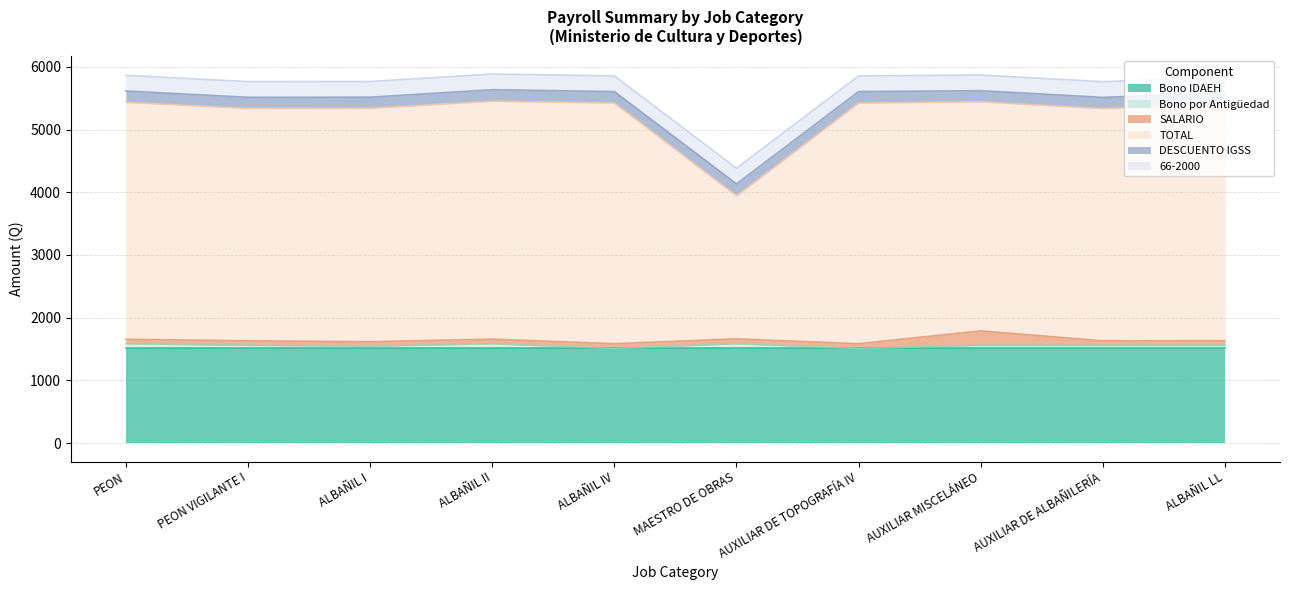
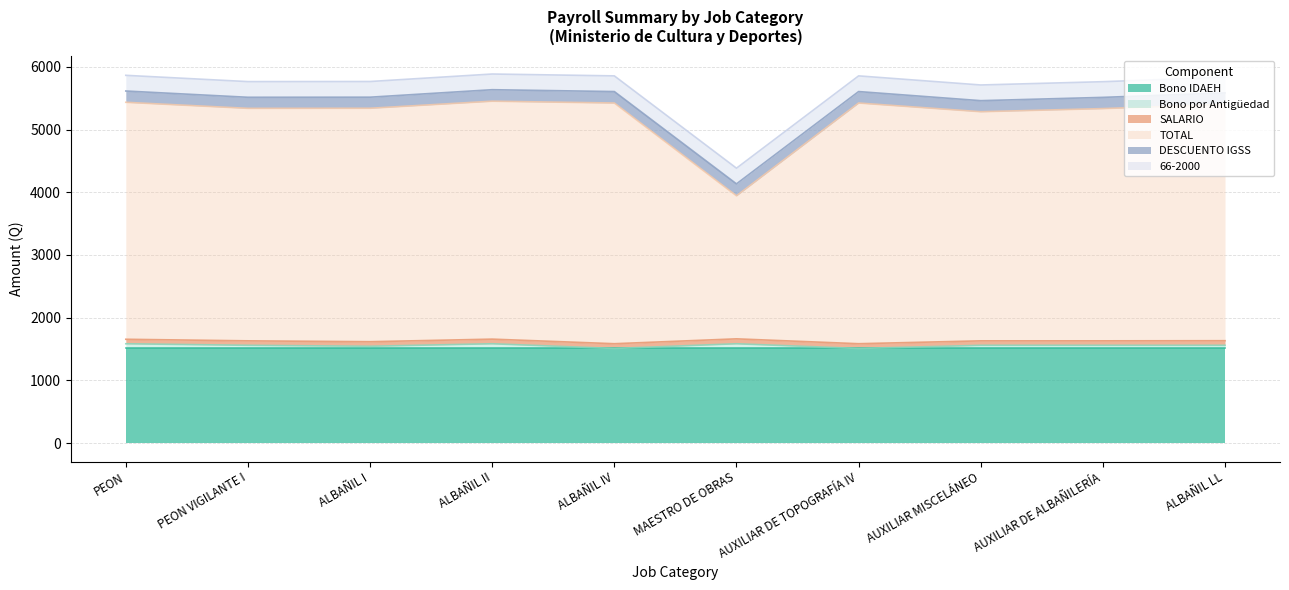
SALARIO, AUXILIAR MISCELÁNEO: 200 -> 100
